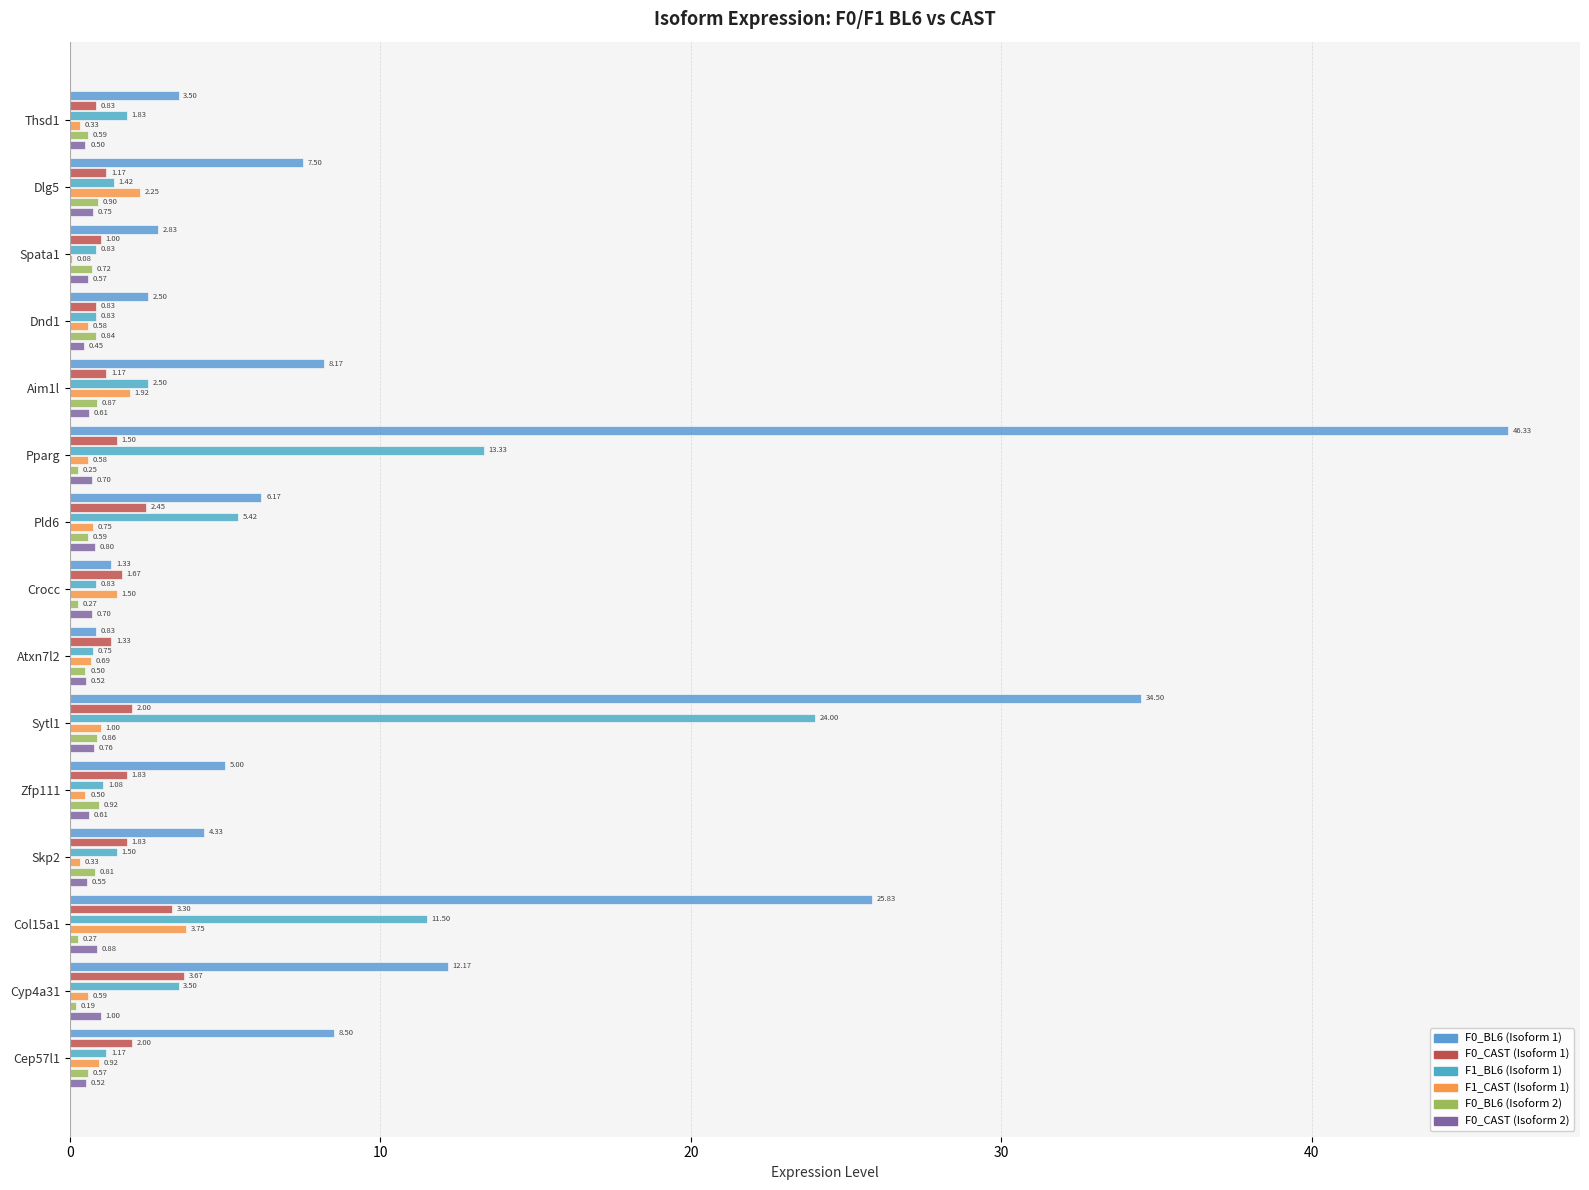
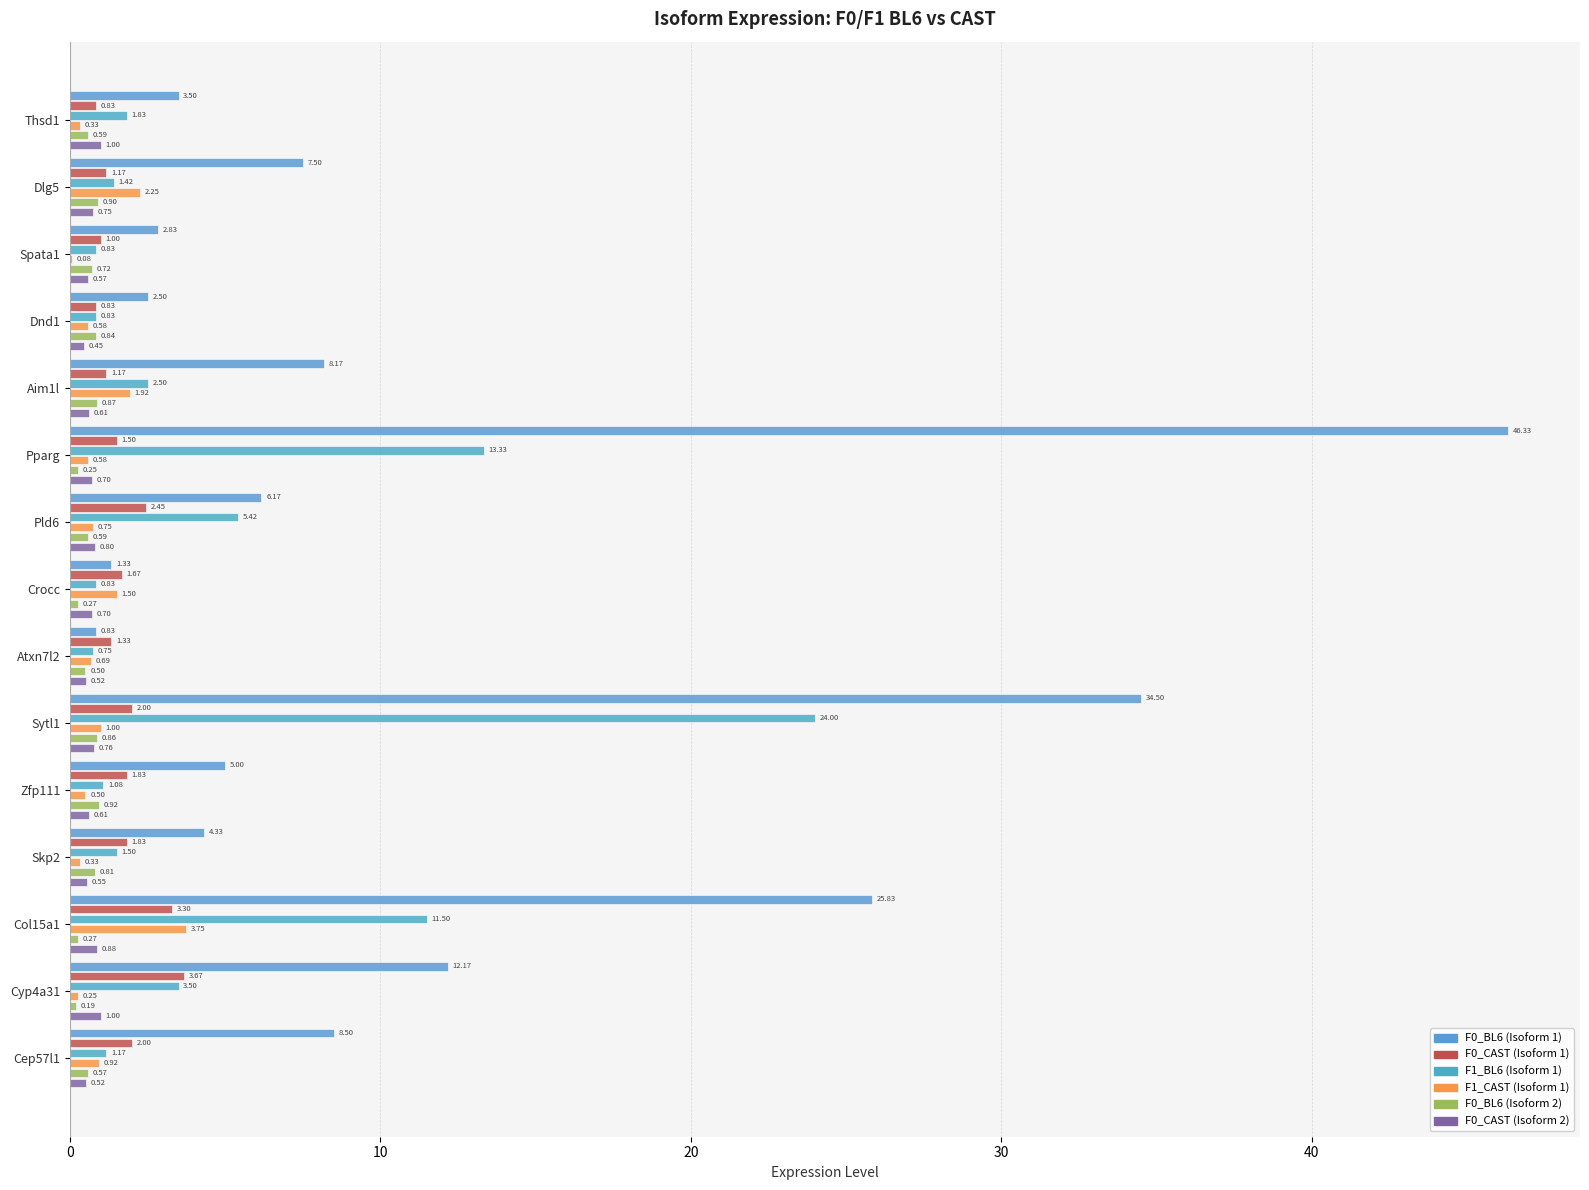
F0_CAST (Isoform 2), Thsd1: 0.50 -> 1.00
F1_CAST (Isoform 1), Cyp4a31: 0.59 -> 0.25
